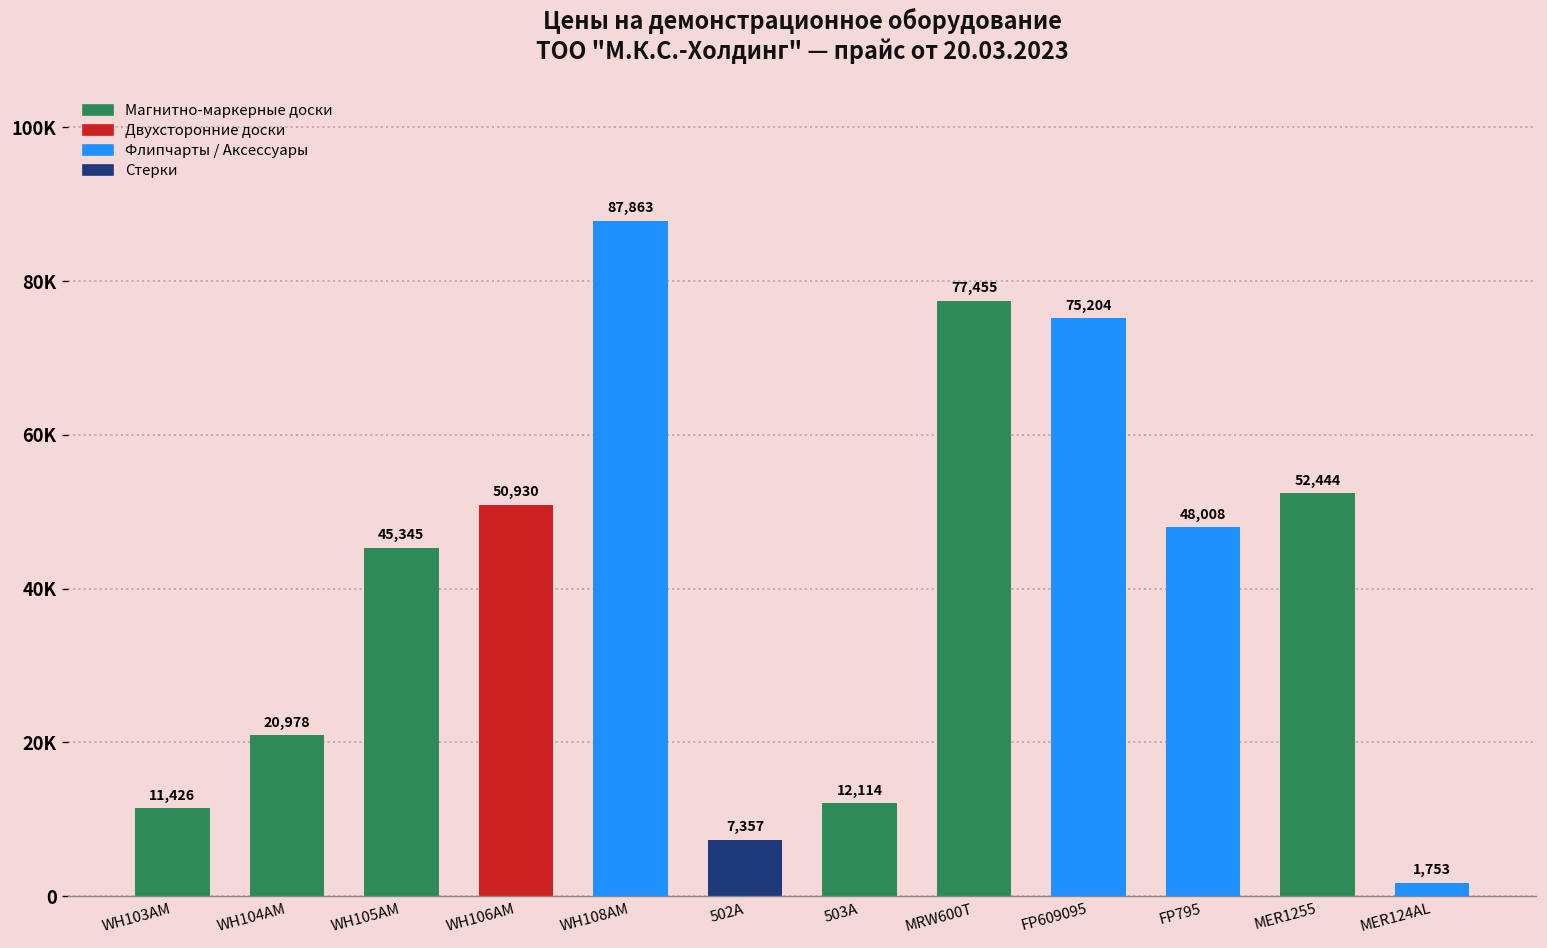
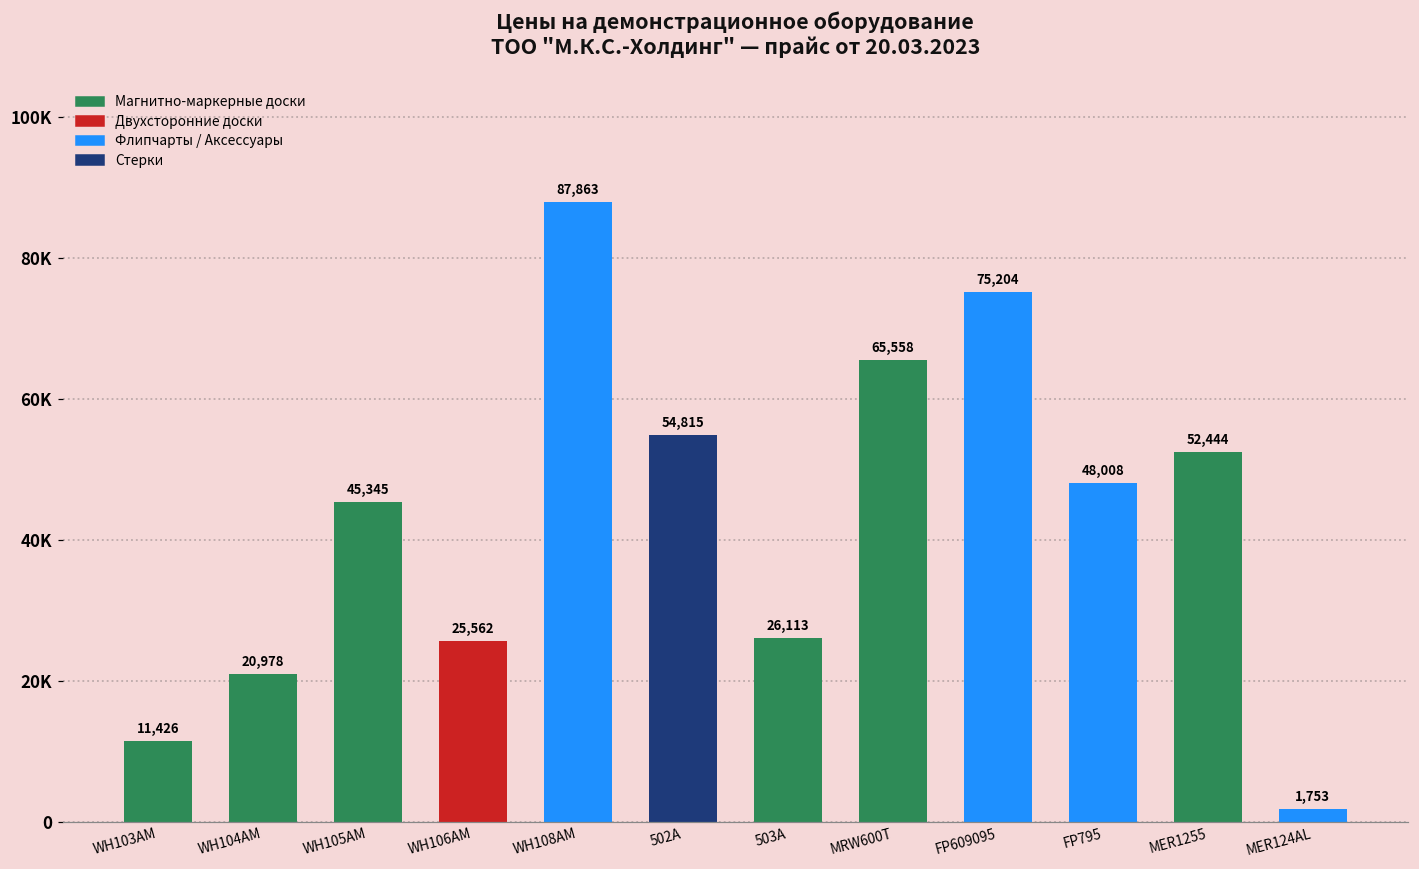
WH106AM: 50,930 -> 25,562
502A: 7,357 -> 54,815
503A: 12,114 -> 26,113
MRW600T: 77,455 -> 65,558
